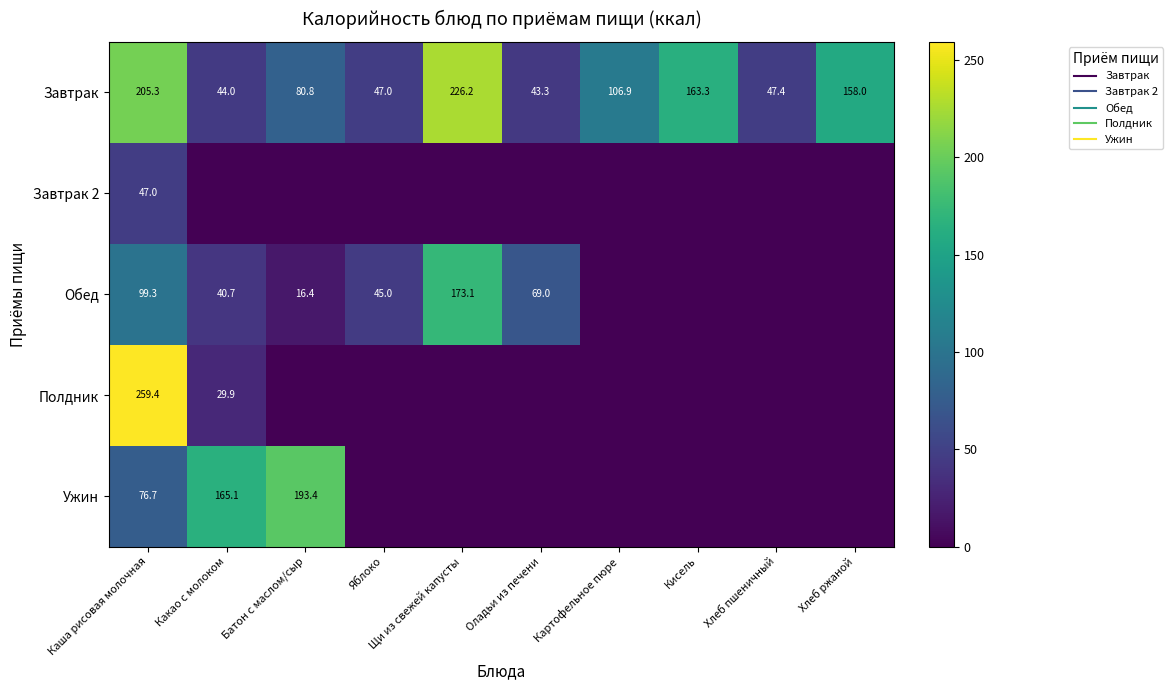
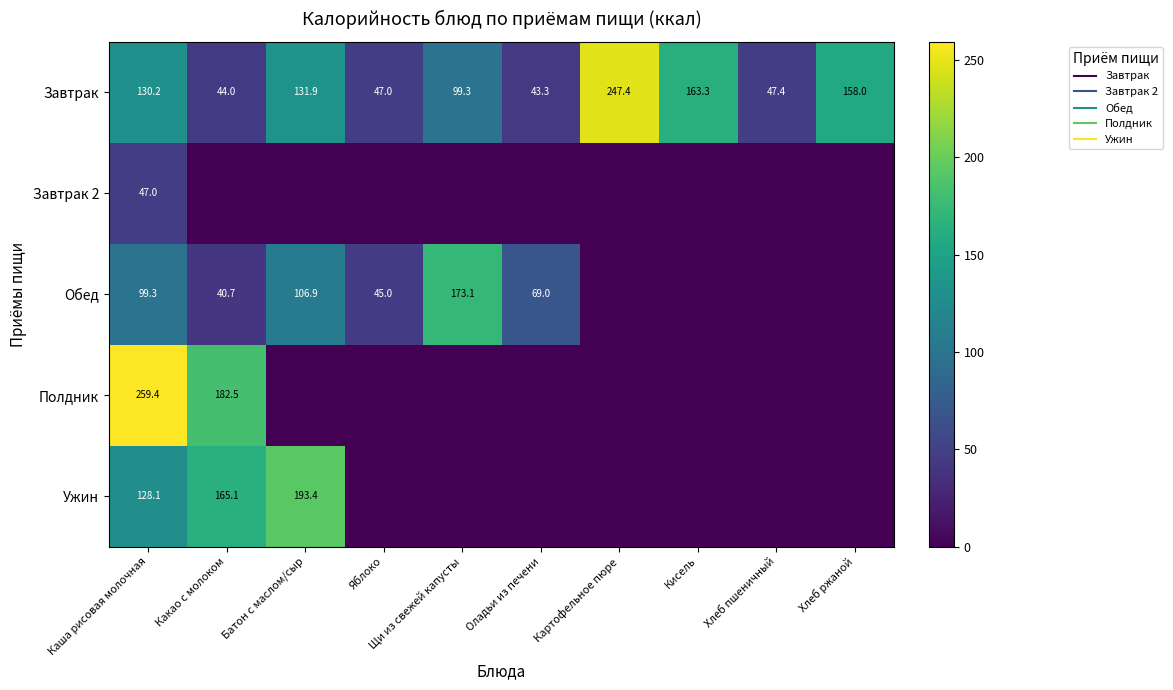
Завтрак, Каша рисовая молочная: 205.3 -> 130.2
Завтрак, Батон с маслом/сыр: 80.8 -> 131.9
Завтрак, Щи из свежей капусты: 226.2 -> 99.3
Завтрак, Картофельное пюре: 106.9 -> 247.4
Обед, Батон с маслом/сыр: 16.4 -> 106.9
Полдник, Какао с молоком: 29.9 -> 182.5
Ужин, Каша рисовая молочная: 76.7 -> 128.1
